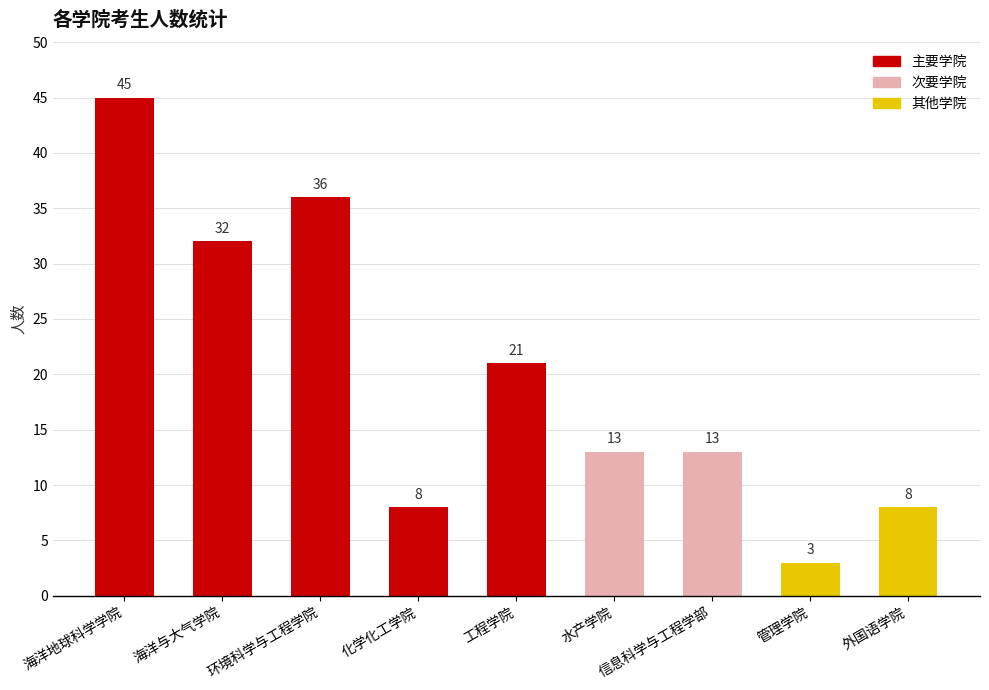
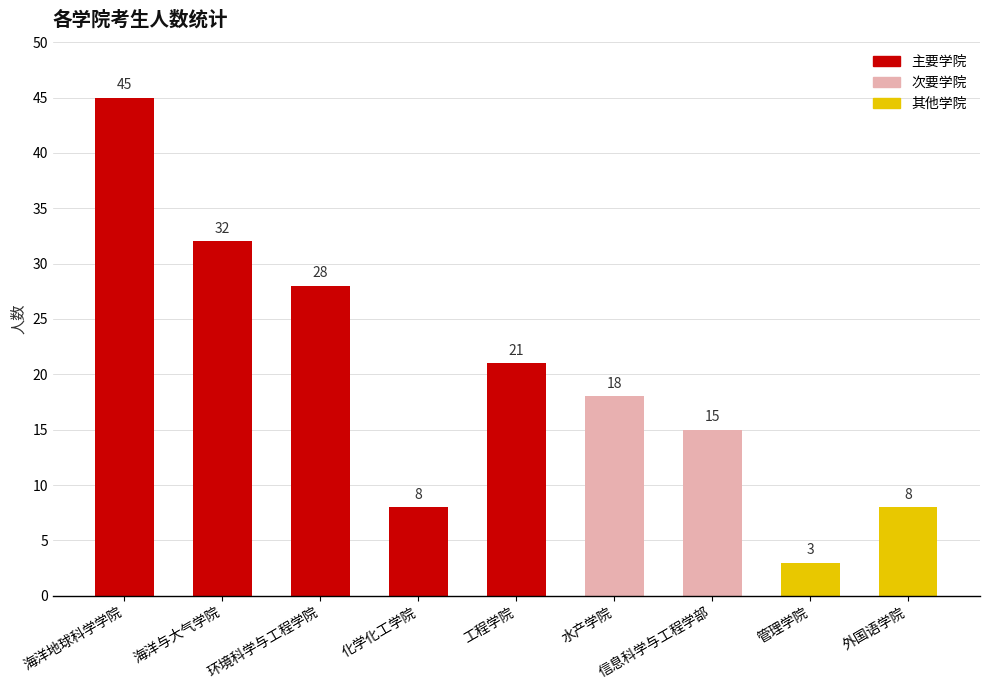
环境科学与工程学院: 36 -> 28
水产学院: 13 -> 18
信息科学与工程学部: 13 -> 15
